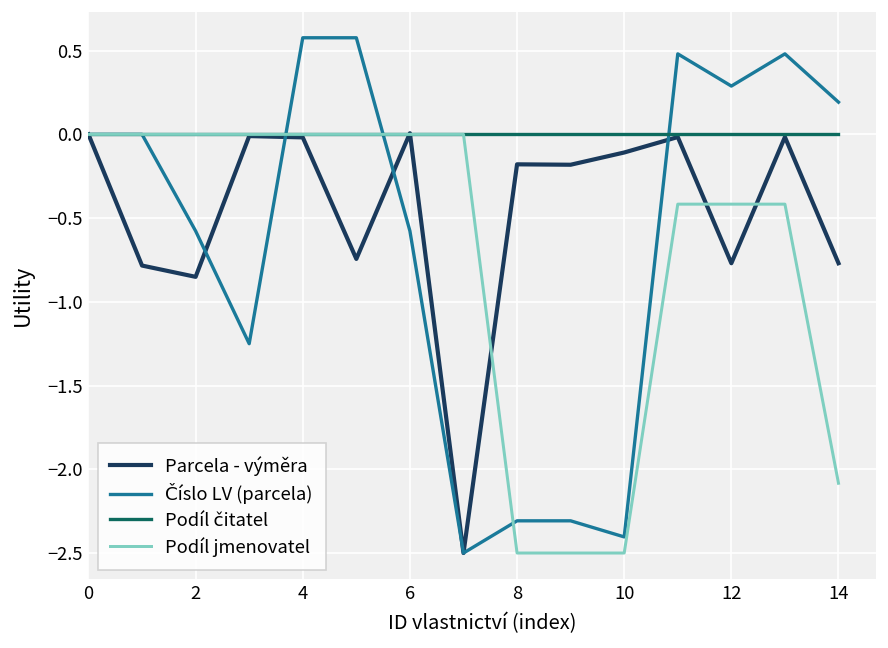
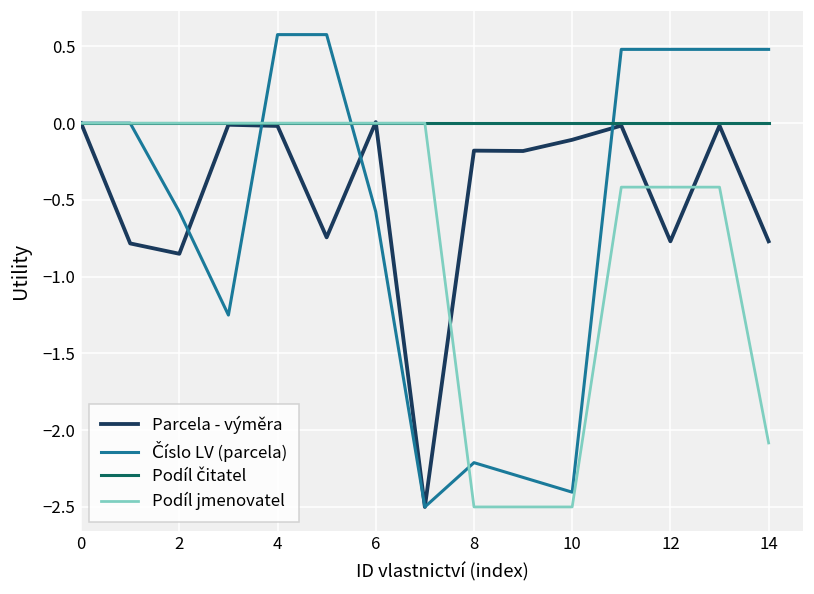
Číslo LV (parcela), 8: -2.31 -> -2.21
Číslo LV (parcela), 12: 0.29 -> 0.48
Číslo LV (parcela), 14: 0.19 -> 0.48
